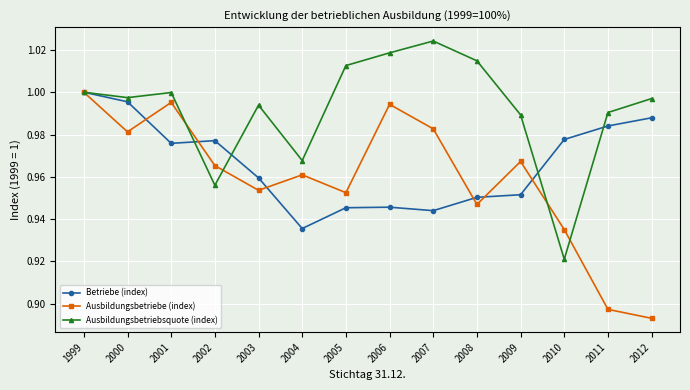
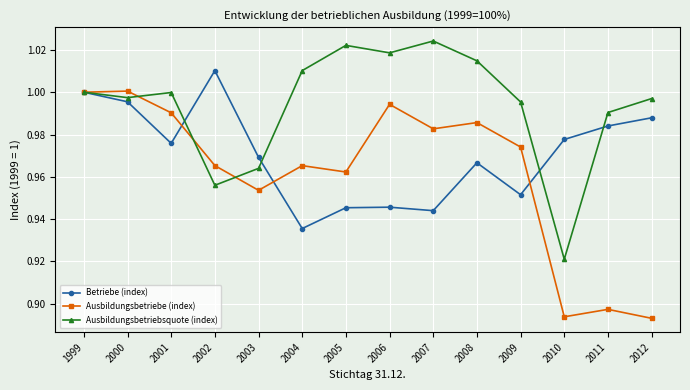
Ausbildungsbetriebe (index), 2000: 0.981 -> 1.001
Ausbildungsbetriebe (index), 2001: 0.995 -> 0.990
Betriebe (index), 2002: 0.977 -> 1.010
Betriebe (index), 2003: 0.959 -> 0.969
Ausbildungsbetriebsquote (index), 2003: 0.994 -> 0.964
Ausbildungsbetriebe (index), 2004: 0.961 -> 0.965
Ausbildungsbetriebsquote (index), 2004: 0.968 -> 1.010
Ausbildungsbetriebe (index), 2005: 0.953 -> 0.962
Ausbildungsbetriebsquote (index), 2005: 1.013 -> 1.022
Betriebe (index), 2008: 0.950 -> 0.967
Ausbildungsbetriebe (index), 2008: 0.947 -> 0.986
Ausbildungsbetriebe (index), 2009: 0.967 -> 0.974
Ausbildungsbetriebsquote (index), 2009: 0.989 -> 0.995
Ausbildungsbetriebe (index), 2010: 0.935 -> 0.894
